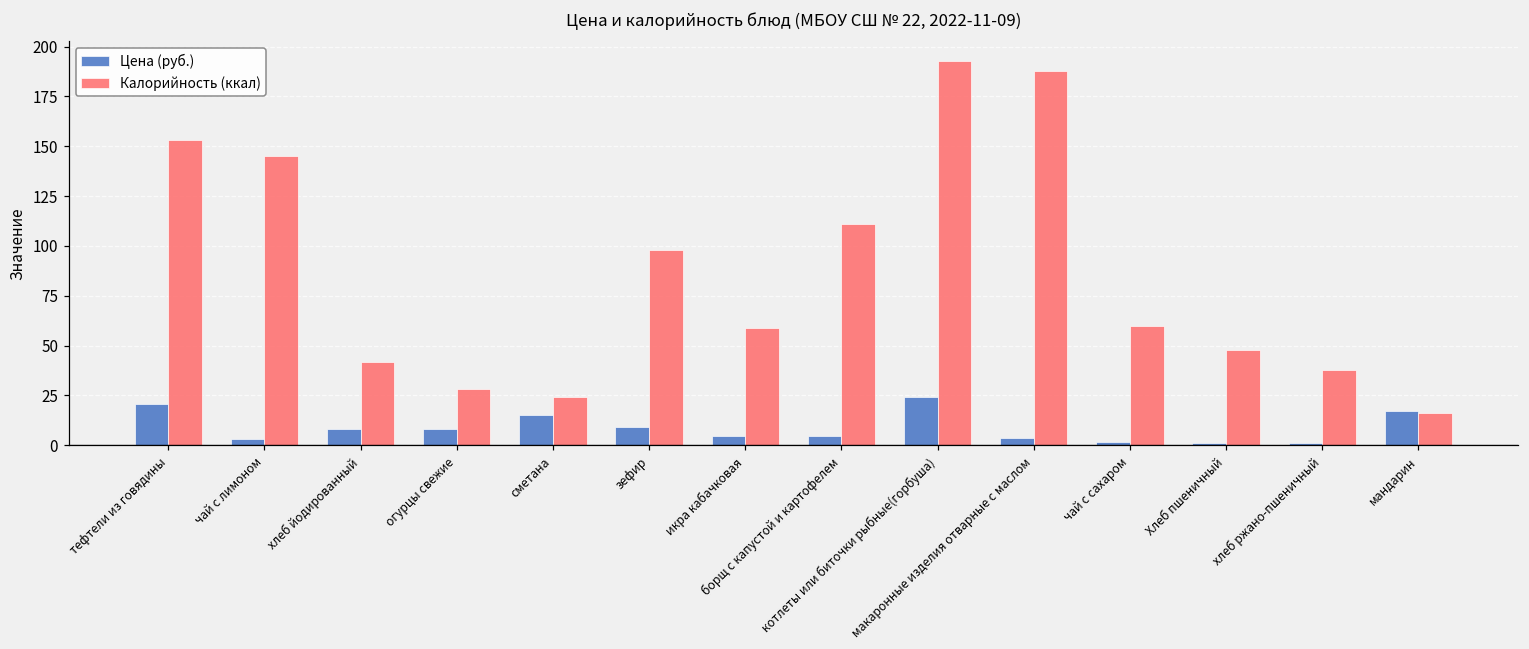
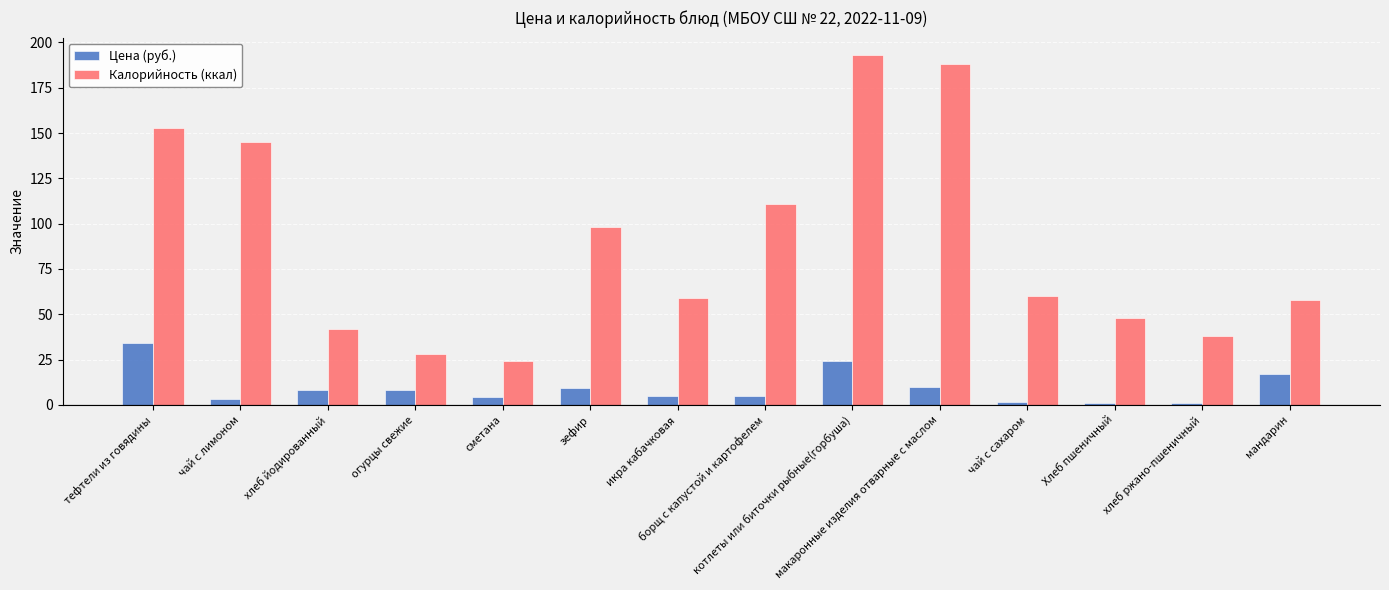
Цена (руб.), тефтели из говядины: 21 -> 34
Цена (руб.), сметана: 15 -> 4
Цена (руб.), макаронные изделия отварные с маслом: 4 -> 10
Калорийность (ккал), мандарин: 16 -> 58
